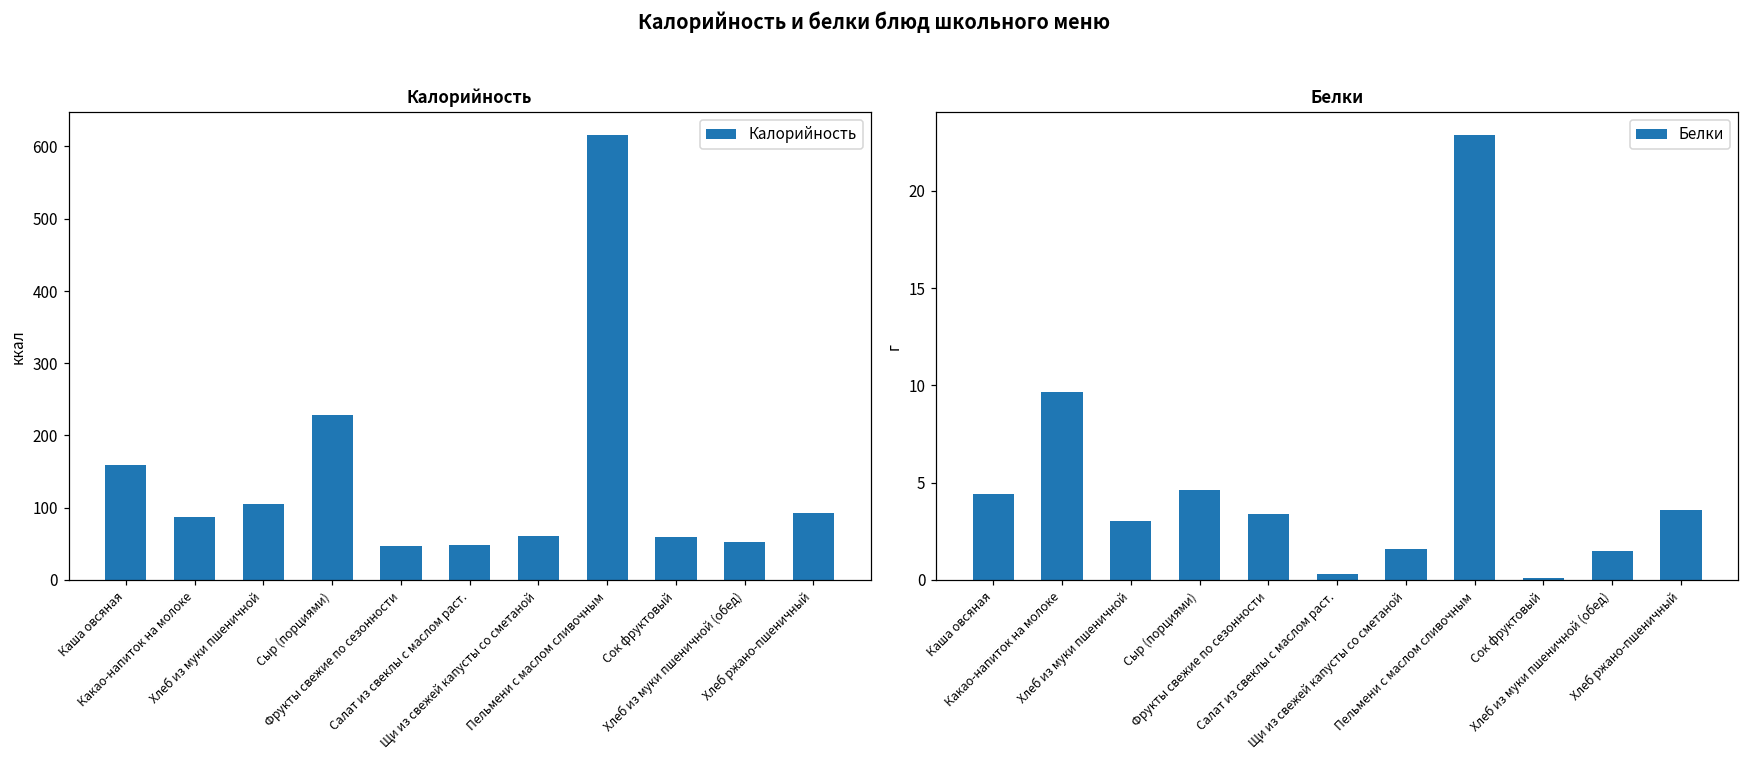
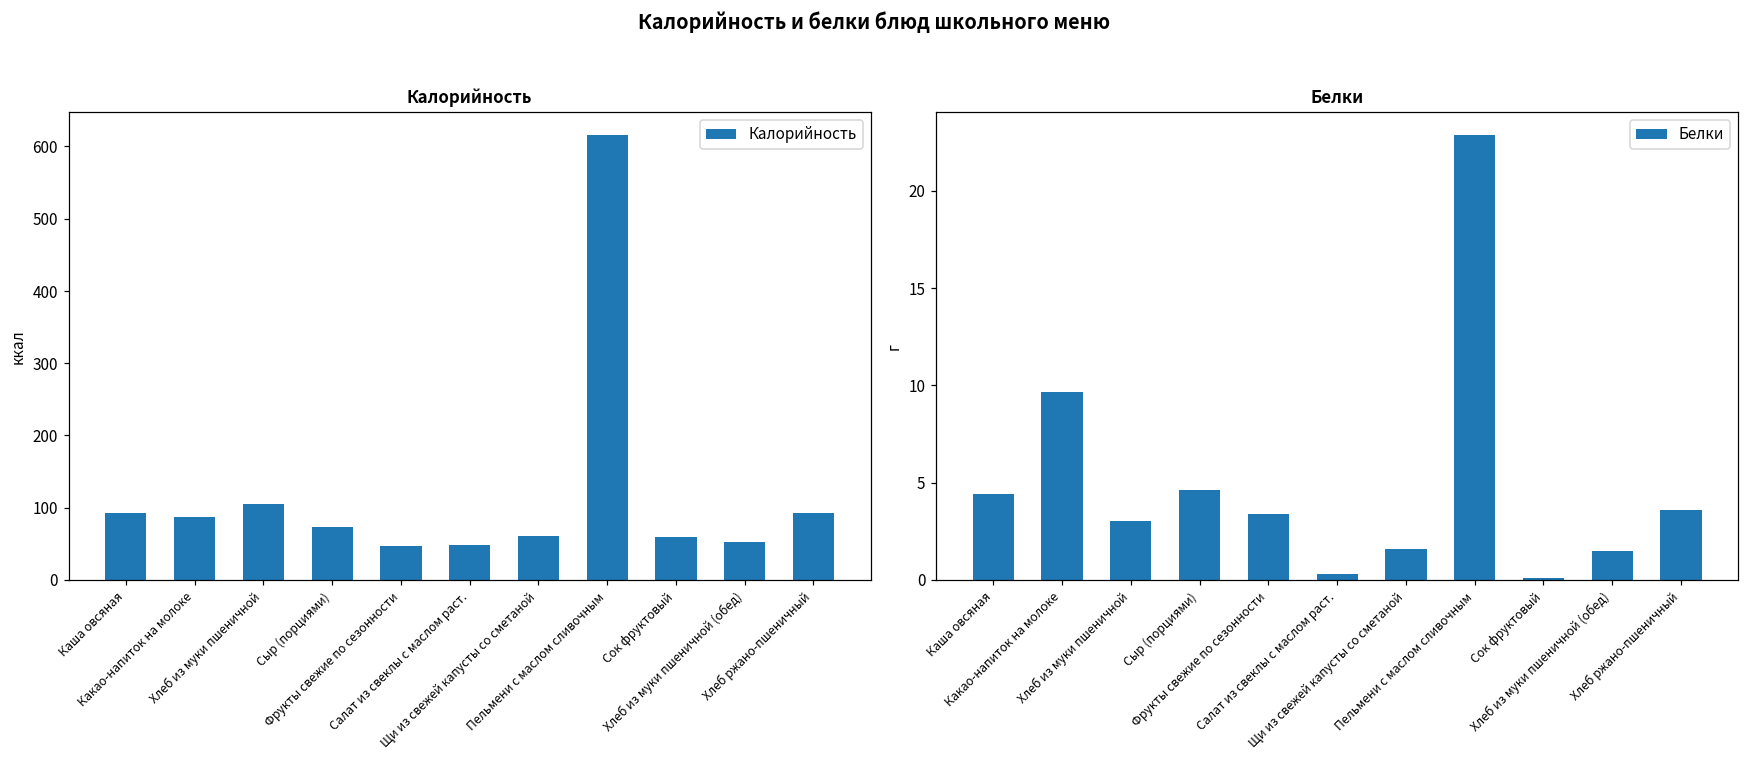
Калорийность, Каша овсяная: 160 -> 90
Калорийность, Сыр (порциями): 230 -> 70
